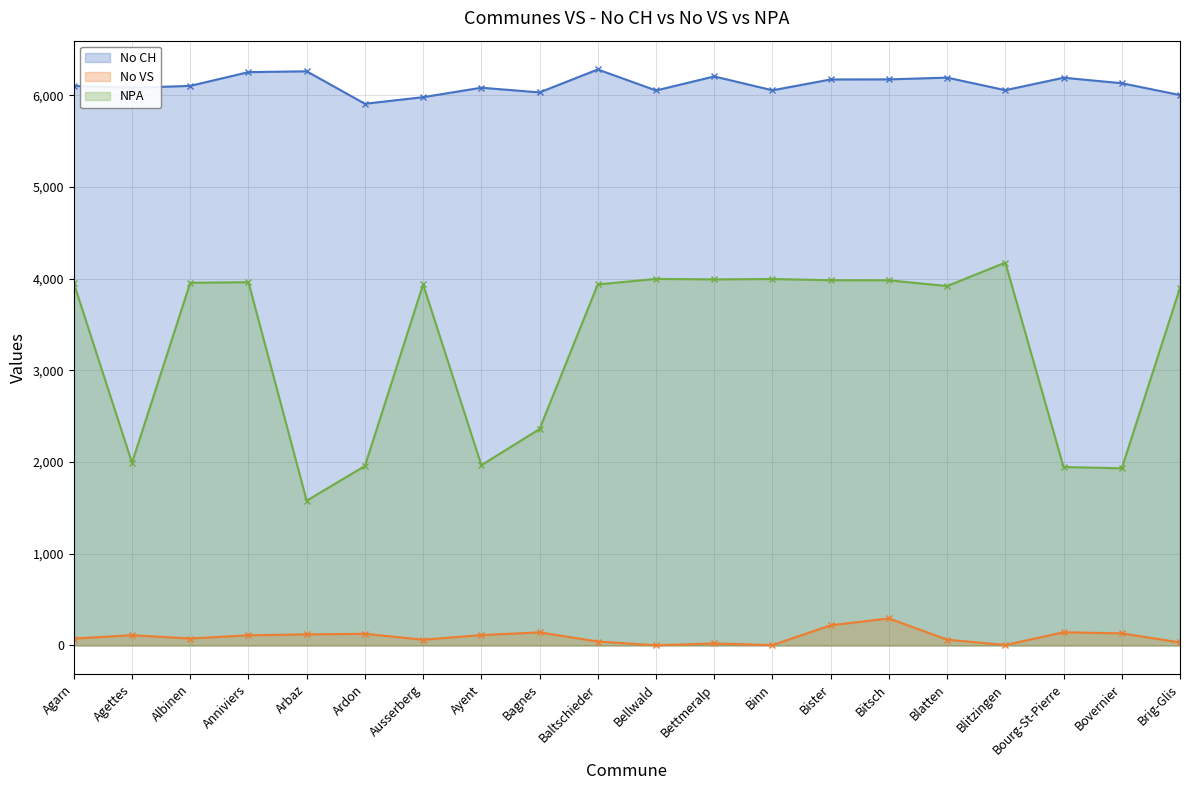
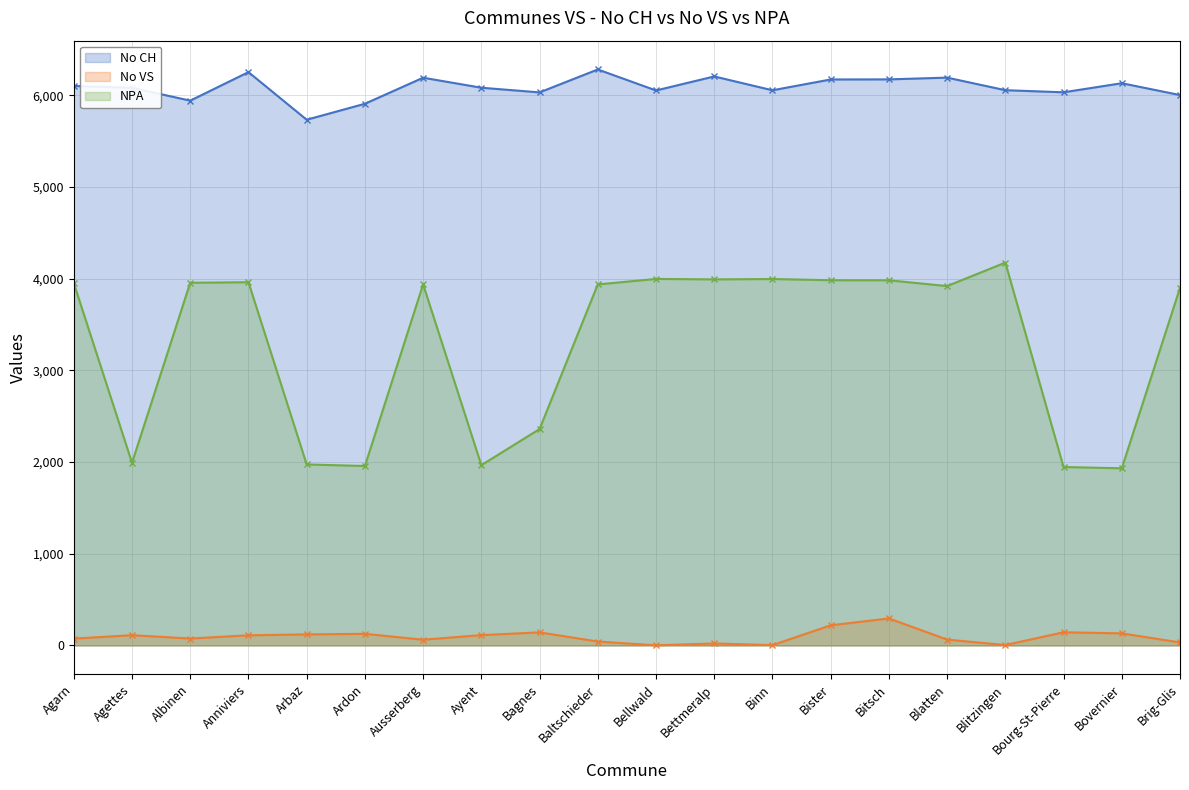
No CH, Albinen: 6,100 -> 5,900
No CH, Arbaz: 6,300 -> 5,700
NPA, Arbaz: 1,600 -> 2,000
No CH, Ausserberg: 6,000 -> 6,200
No CH, Bourg-St-Pierre: 6,200 -> 6,000
